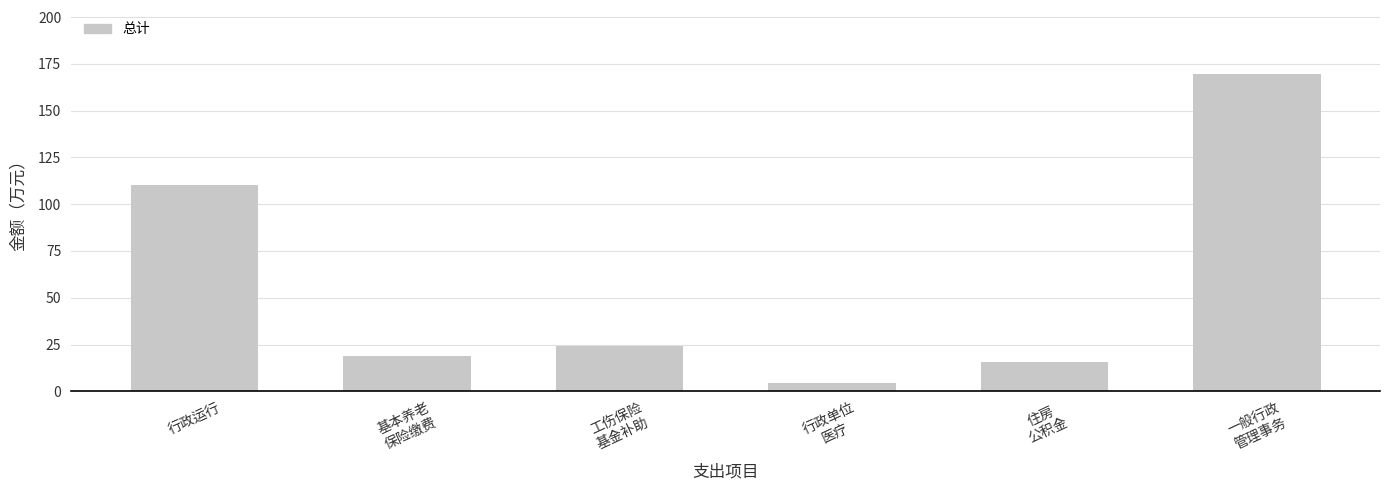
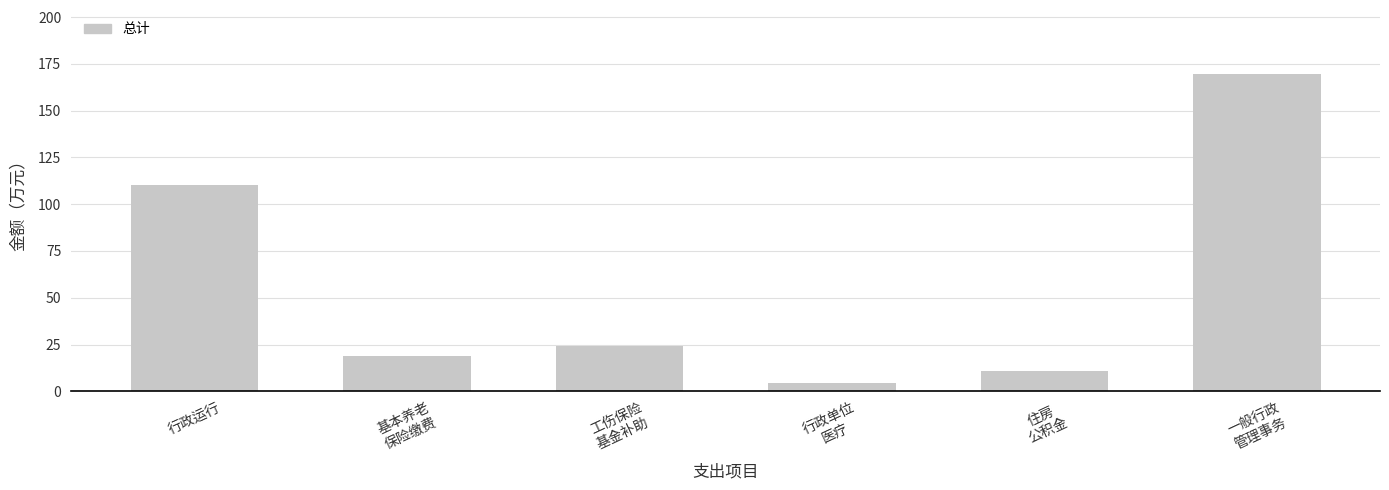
住房 公积金: 16 -> 11
